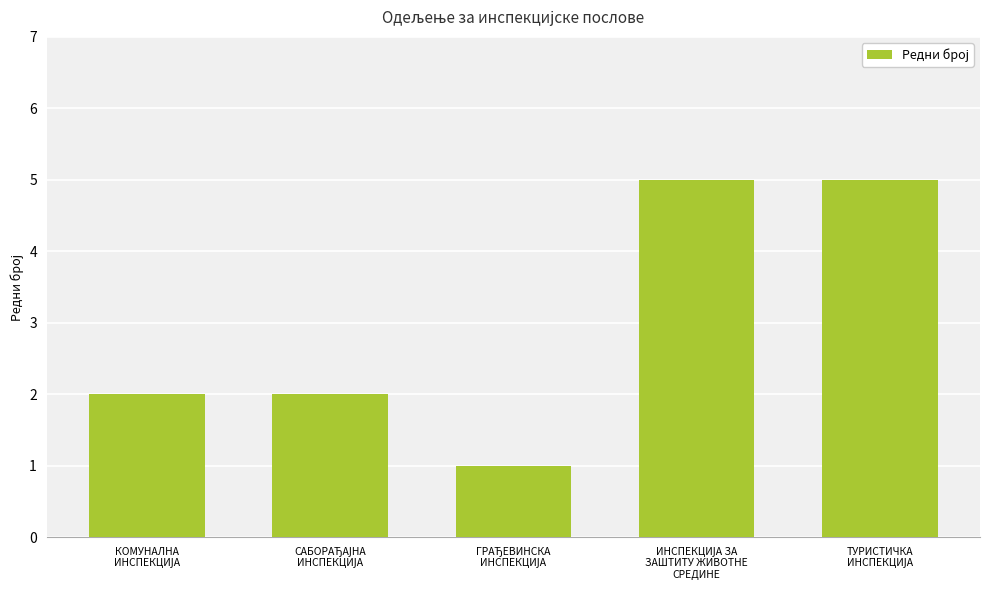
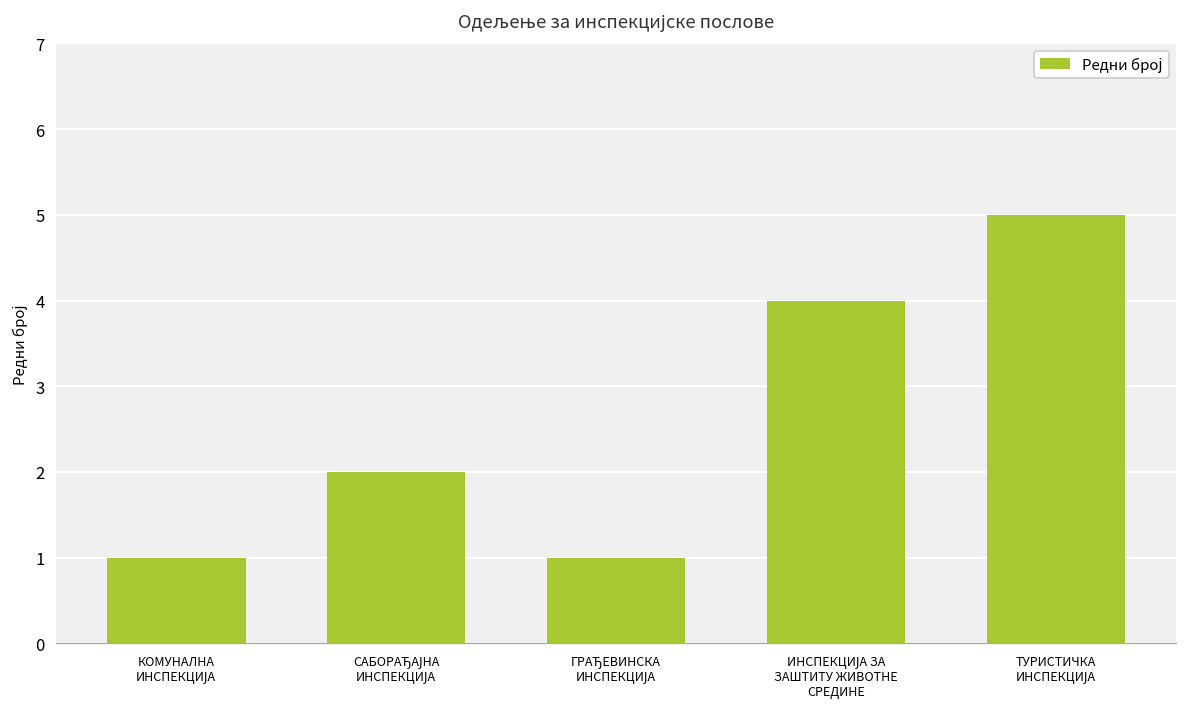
КОМУНАЛНА ИНСПЕКЦИЈА: 2 -> 1
ИНСПЕКЦИЈА ЗА ЗАШТИТУ ЖИВОТНЕ СРЕДИНЕ: 5 -> 4
